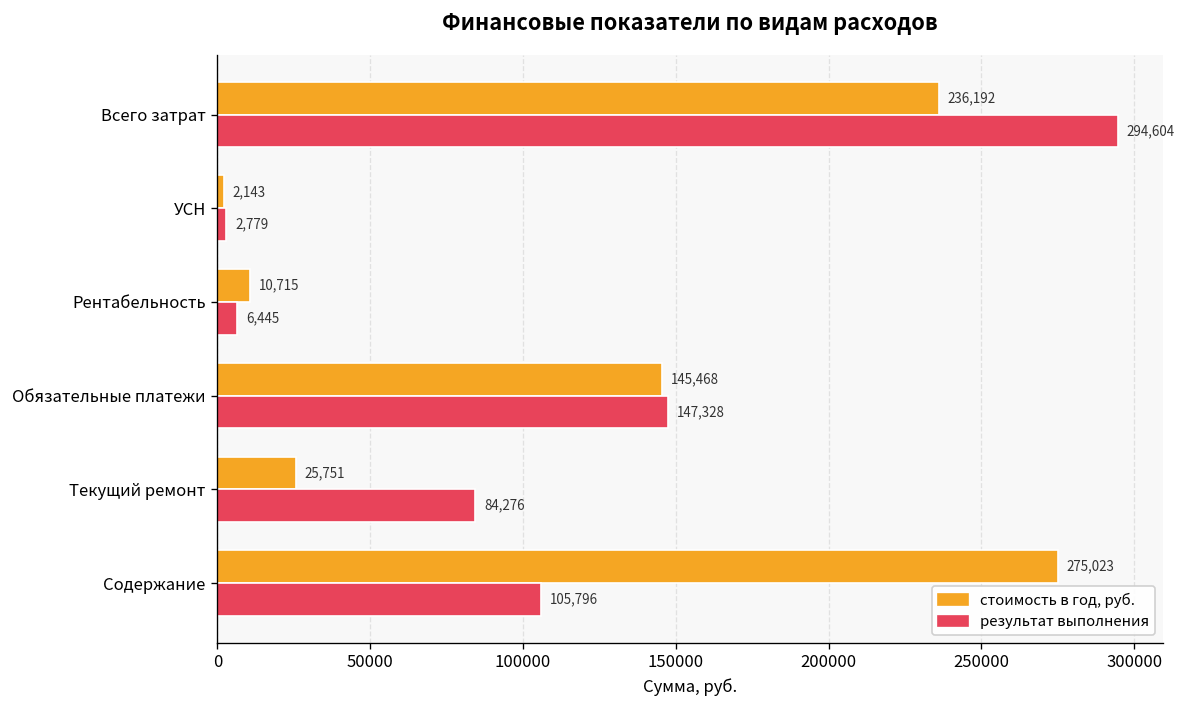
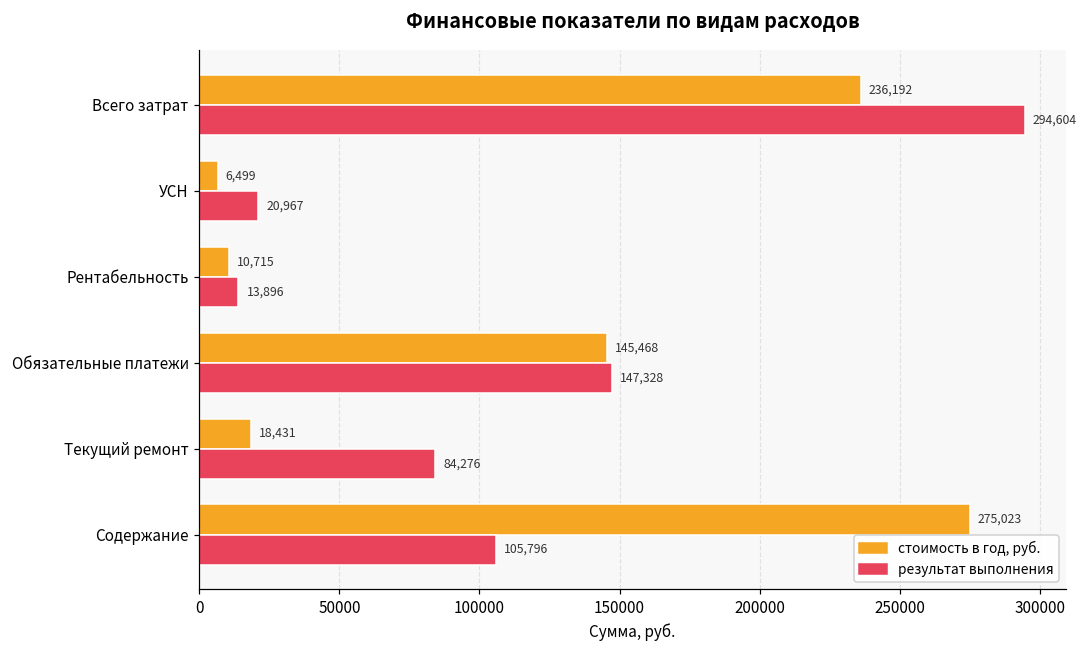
стоимость в год, руб., УСН: 2,143 -> 6,499
результат выполнения, УСН: 2,779 -> 20,967
результат выполнения, Рентабельность: 6,445 -> 13,896
стоимость в год, руб., Текущий ремонт: 25,751 -> 18,431
